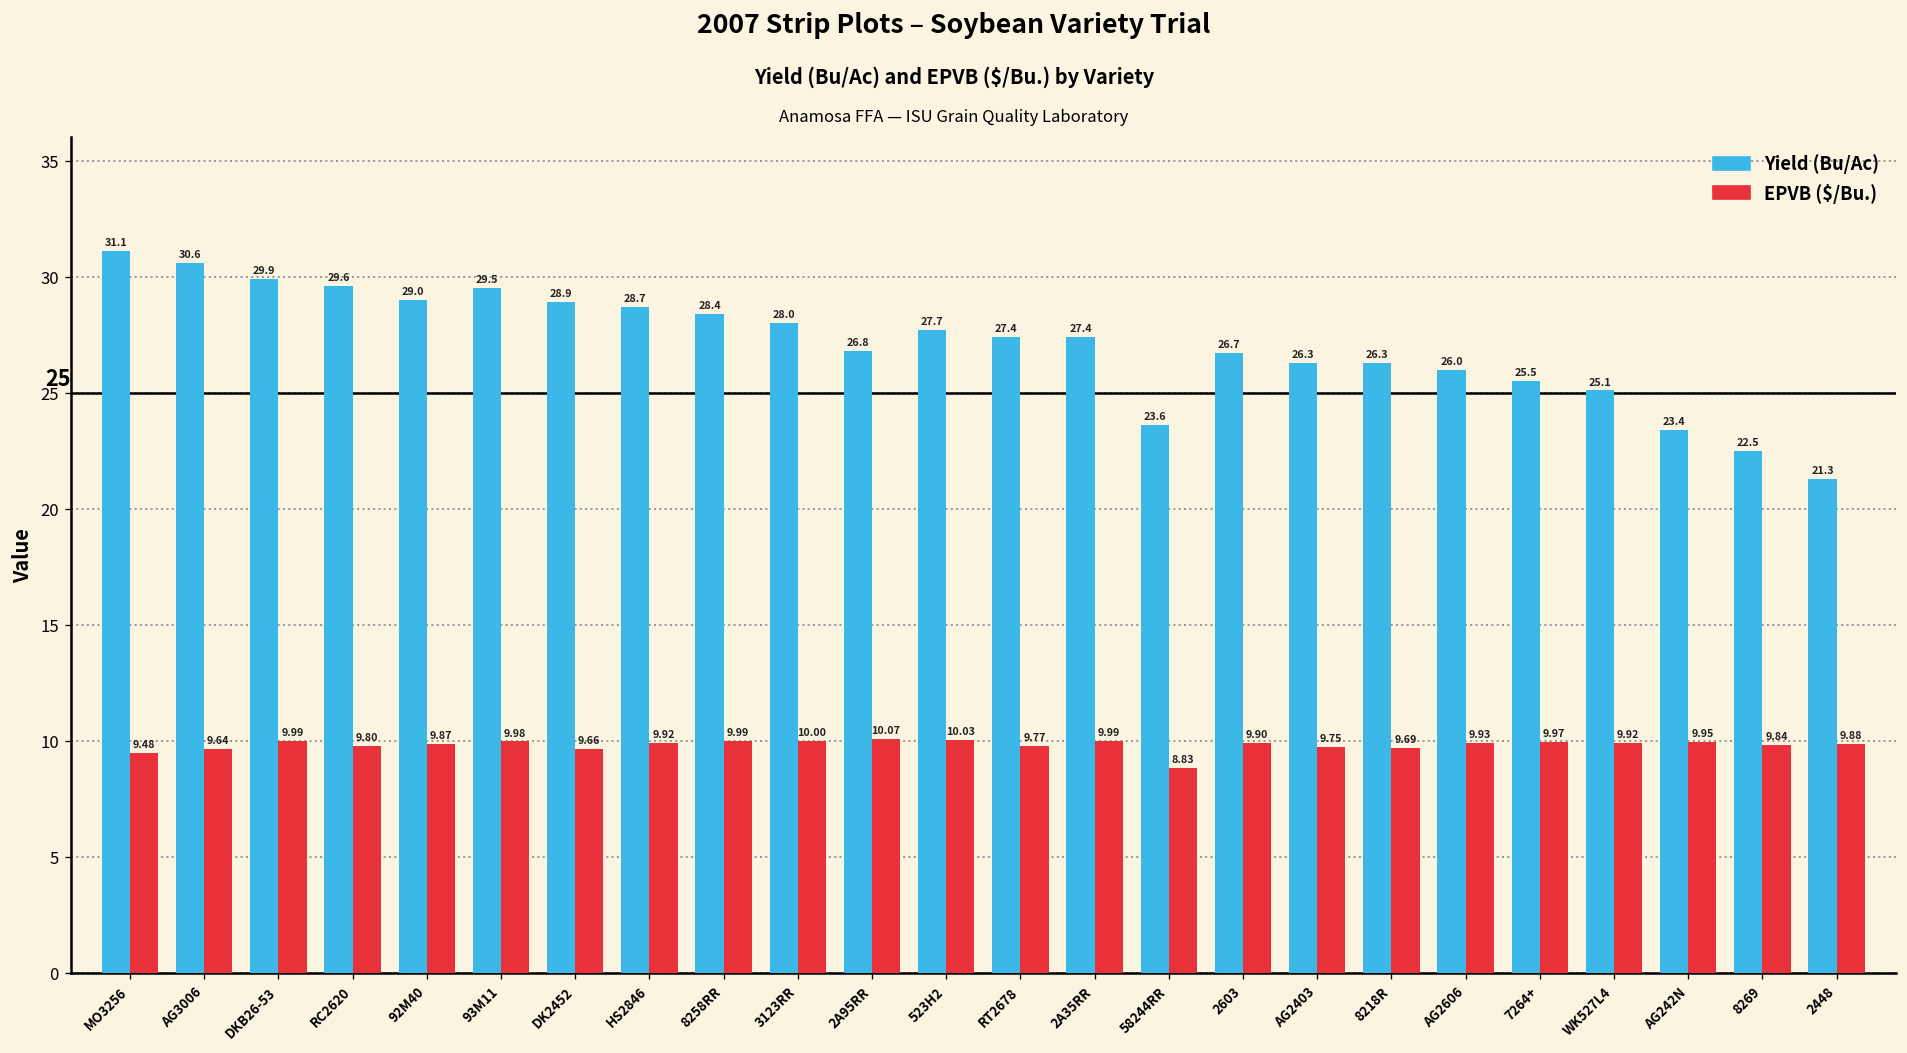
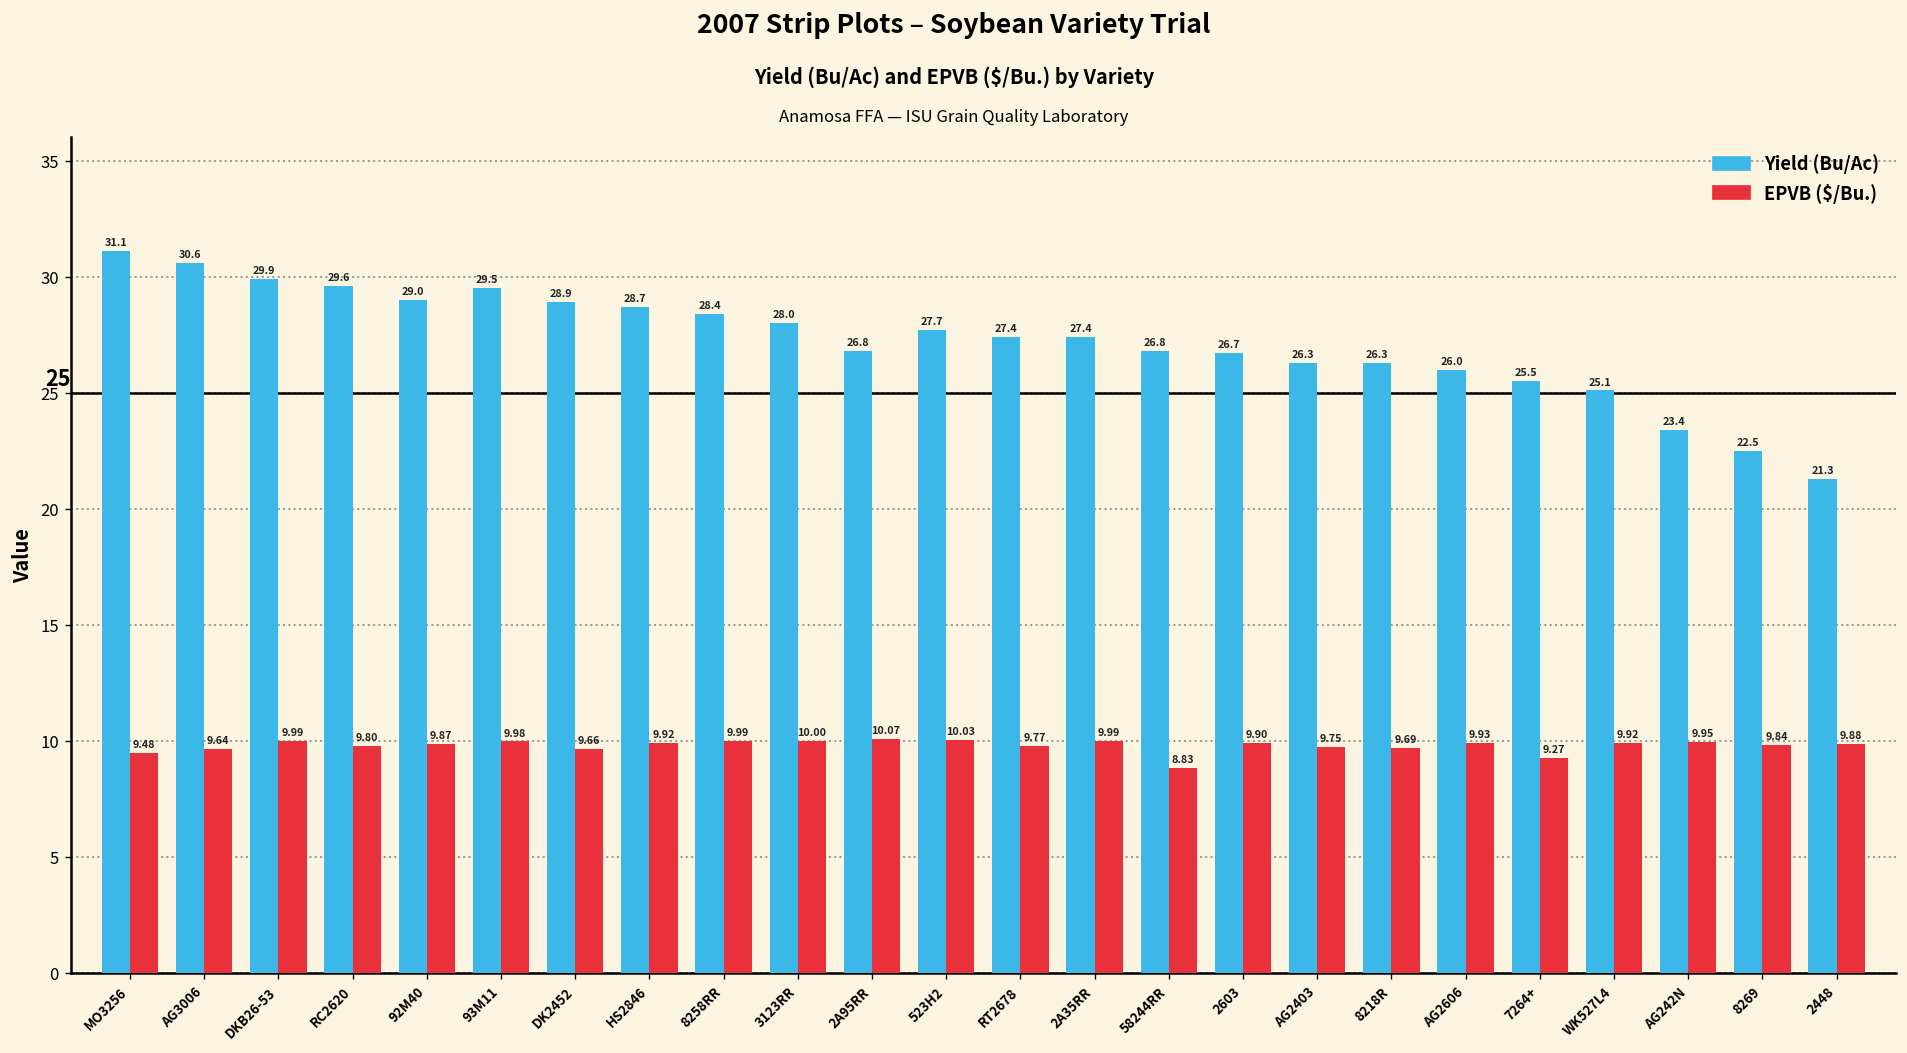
Yield (Bu/Ac), 58244RR: 23.6 -> 26.8
EPVB ($/Bu.), 7264+: 9.97 -> 9.27
